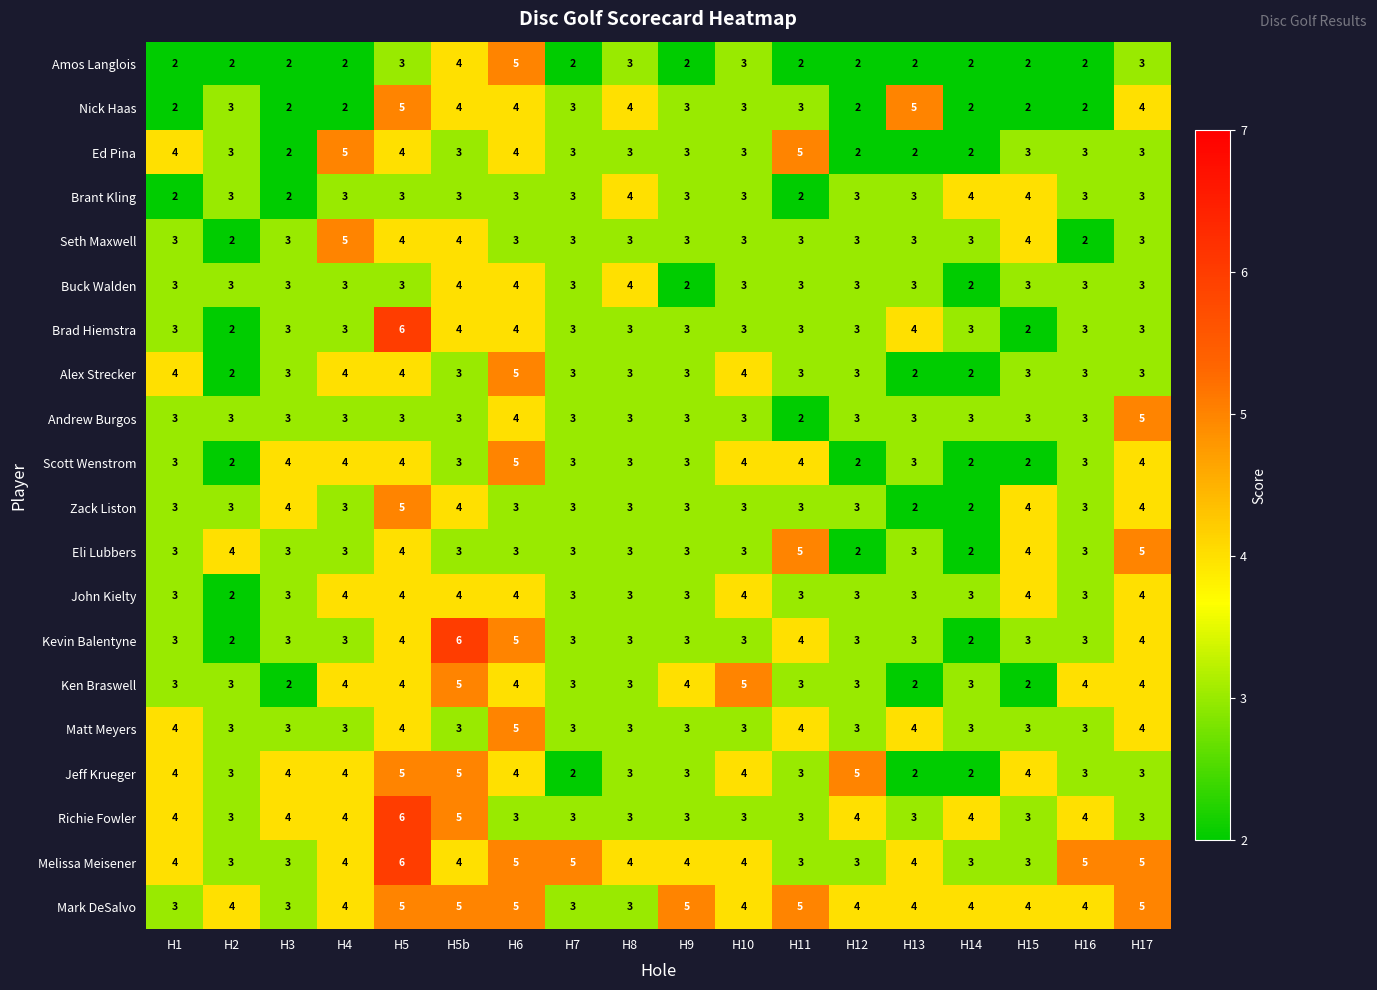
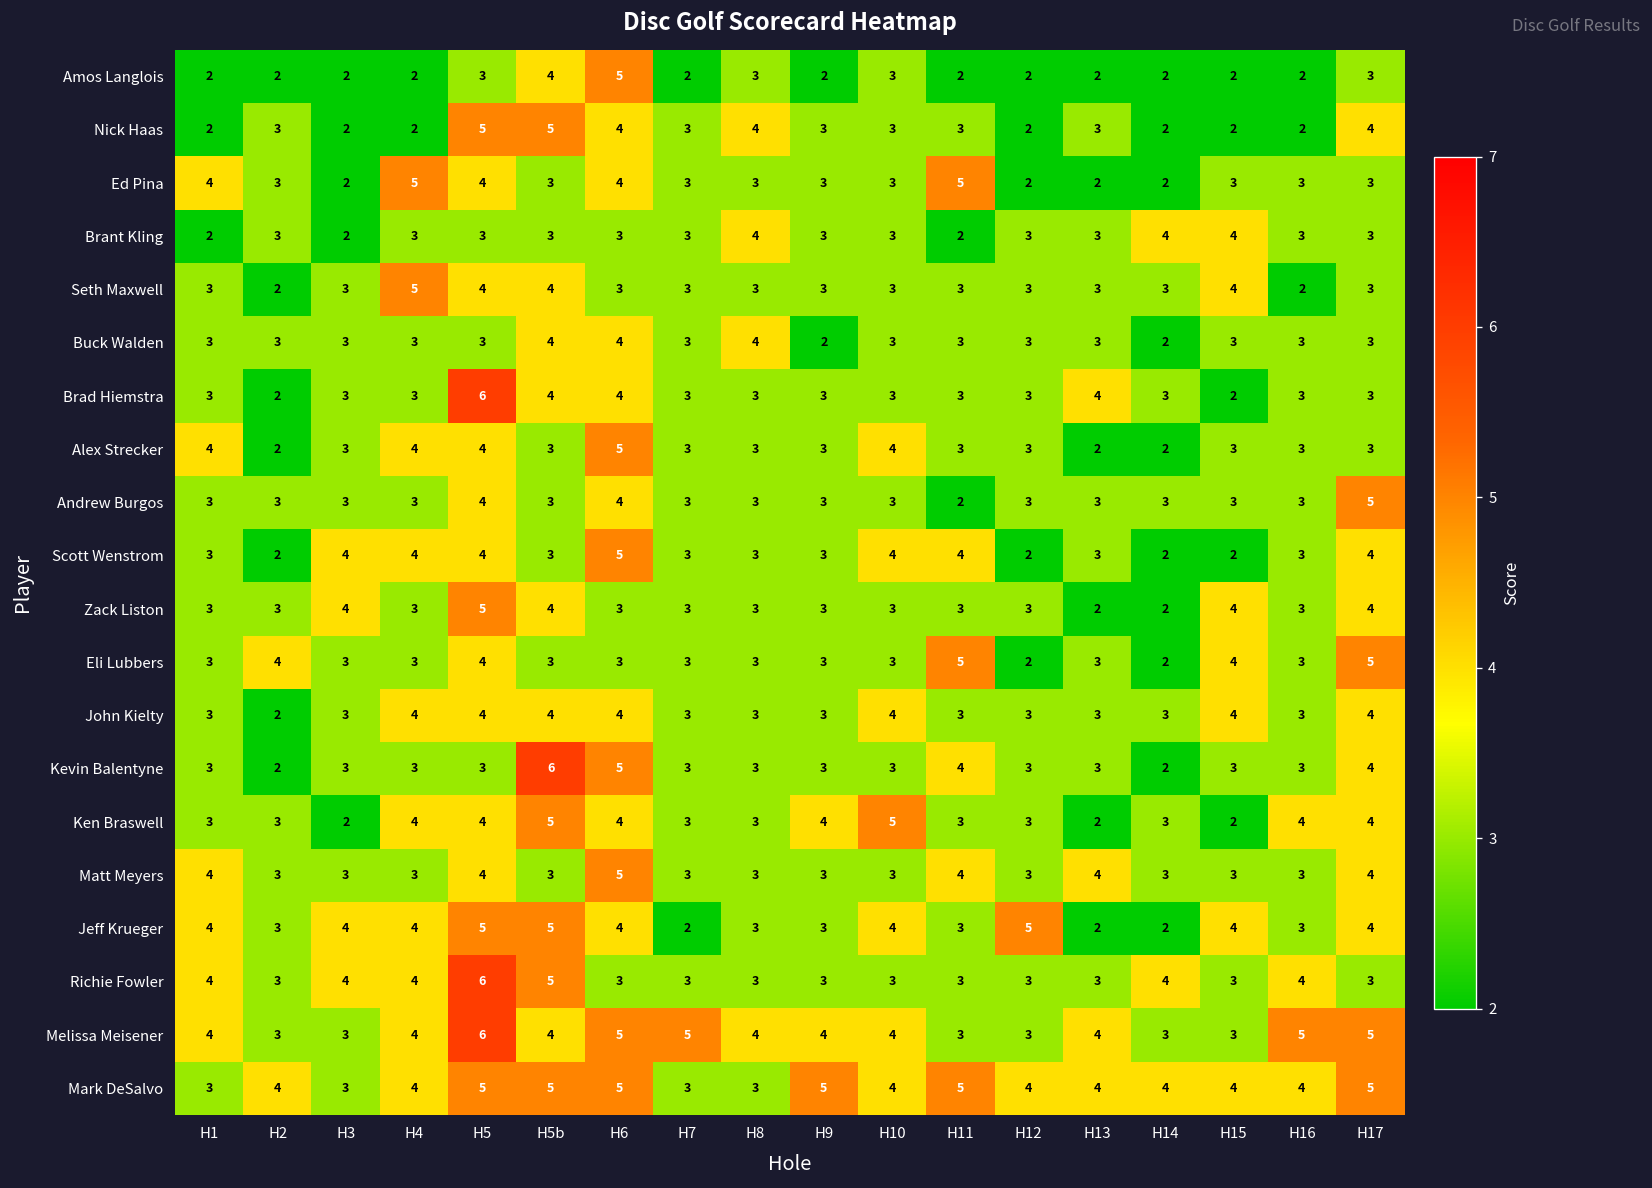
Nick Haas, H5b: 4 -> 5
Nick Haas, H13: 5 -> 3
Andrew Burgos, H5: 3 -> 4
Kevin Balentyne, H5: 4 -> 3
Jeff Krueger, H17: 3 -> 4
Richie Fowler, H12: 4 -> 3
